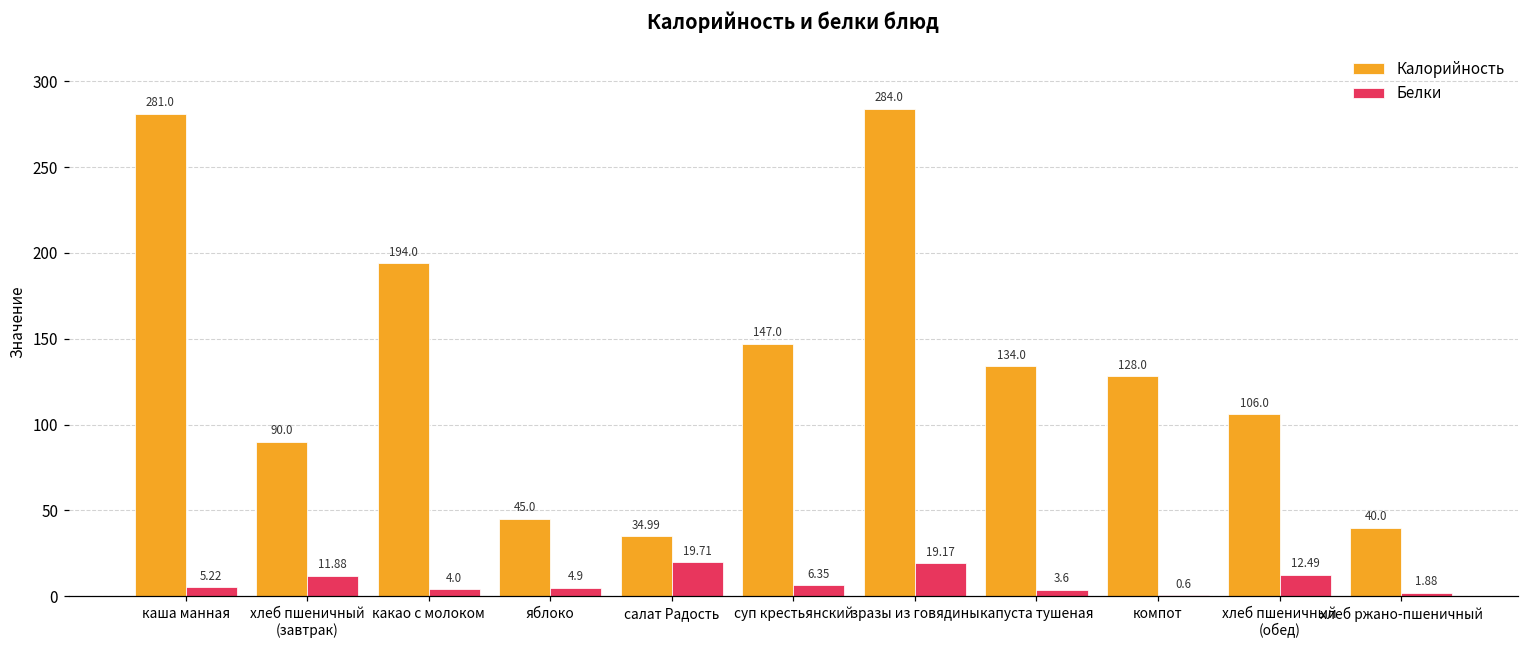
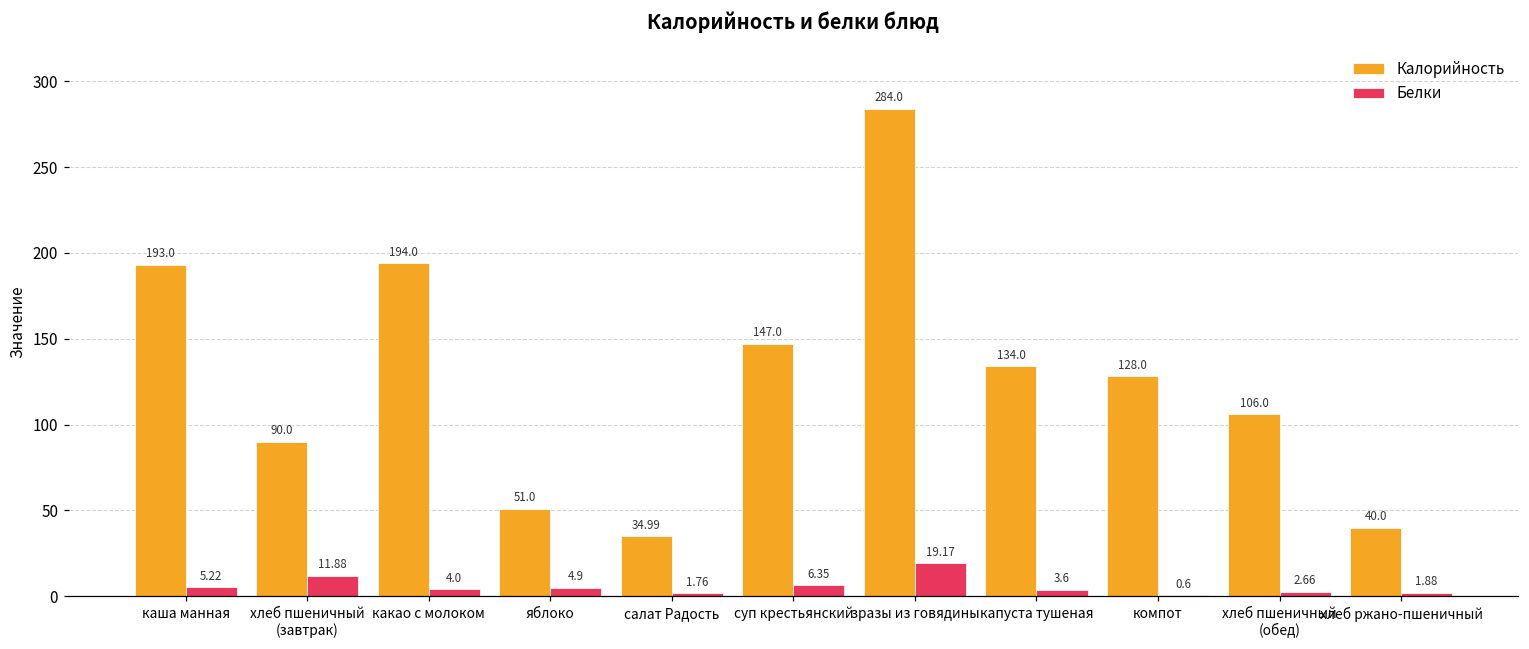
Калорийность, каша манная: 281.0 -> 193.0
Калорийность, яблоко: 45.0 -> 51.0
Белки, салат Радость: 19.71 -> 1.76
Белки, хлеб пшеничный (обед): 12.49 -> 2.66
